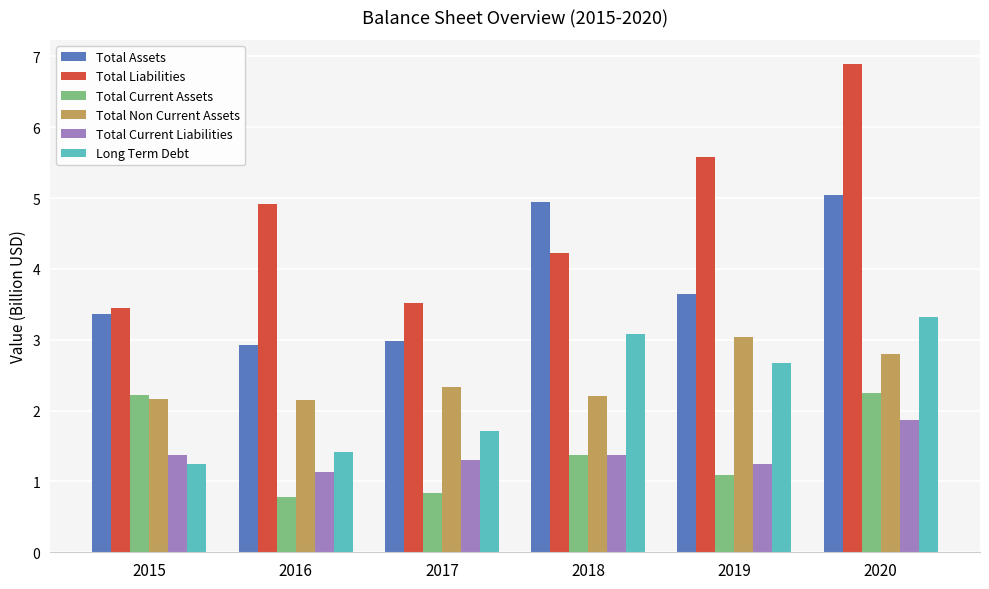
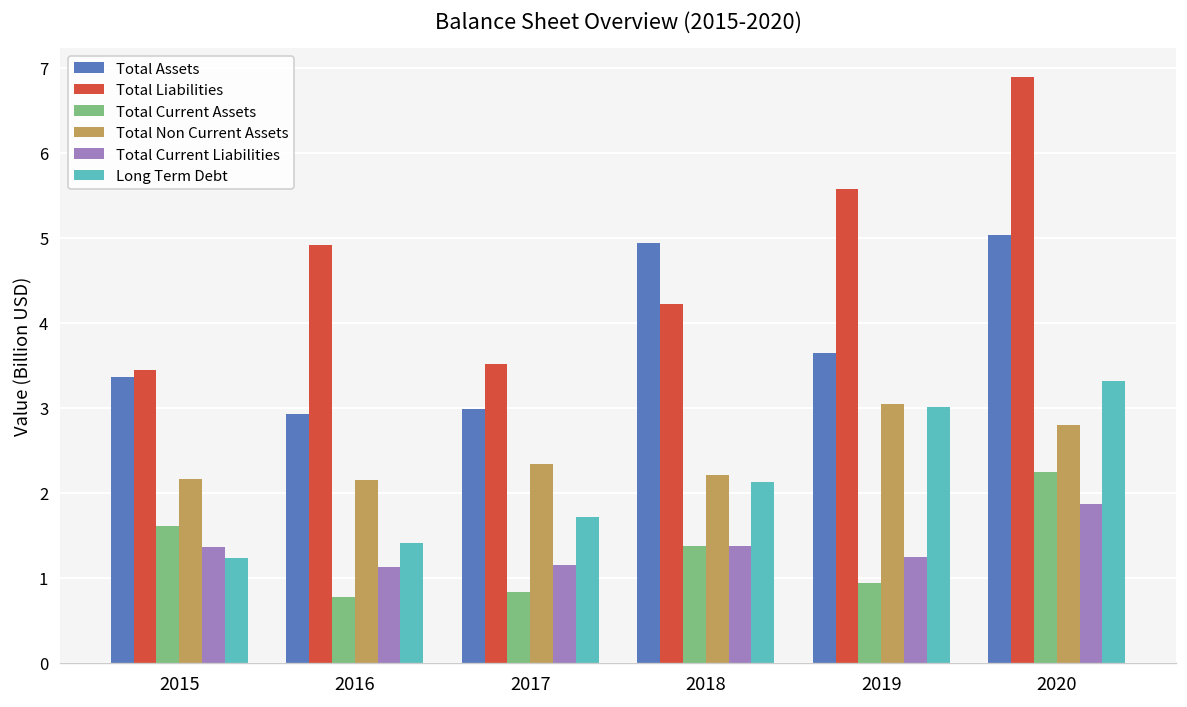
Total Current Assets, 2015: 2.2 -> 1.6
Total Current Liabilities, 2017: 1.3 -> 1.2
Long Term Debt, 2018: 3.1 -> 2.1
Total Current Assets, 2019: 1.1 -> 0.9
Long Term Debt, 2019: 2.7 -> 3.0
